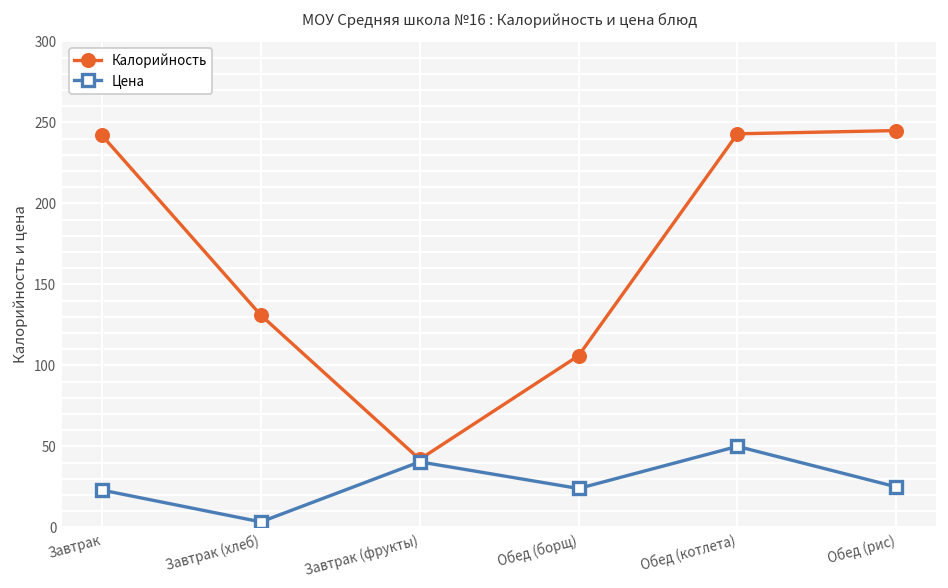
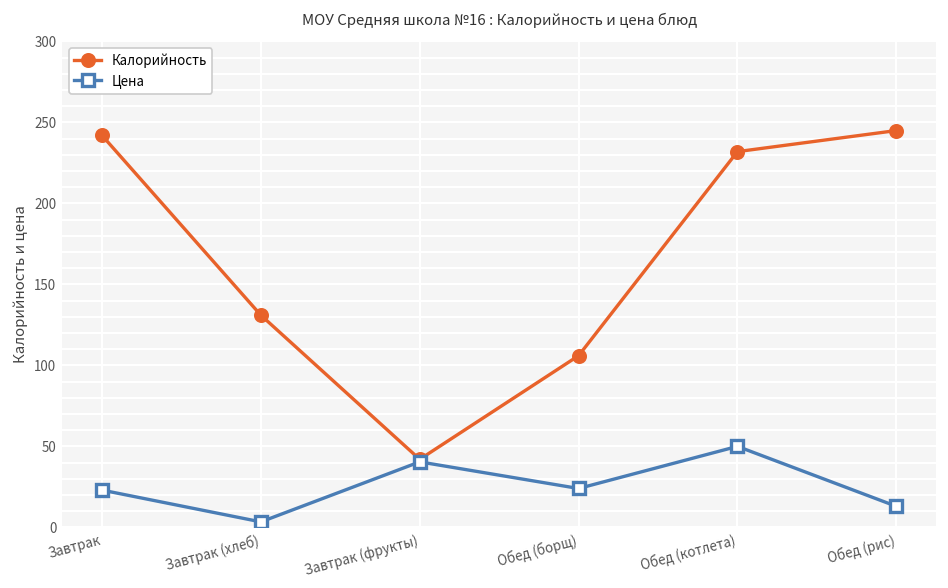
Калорийность, Обед (котлета): 243 -> 232
Цена, Обед (рис): 25 -> 13
